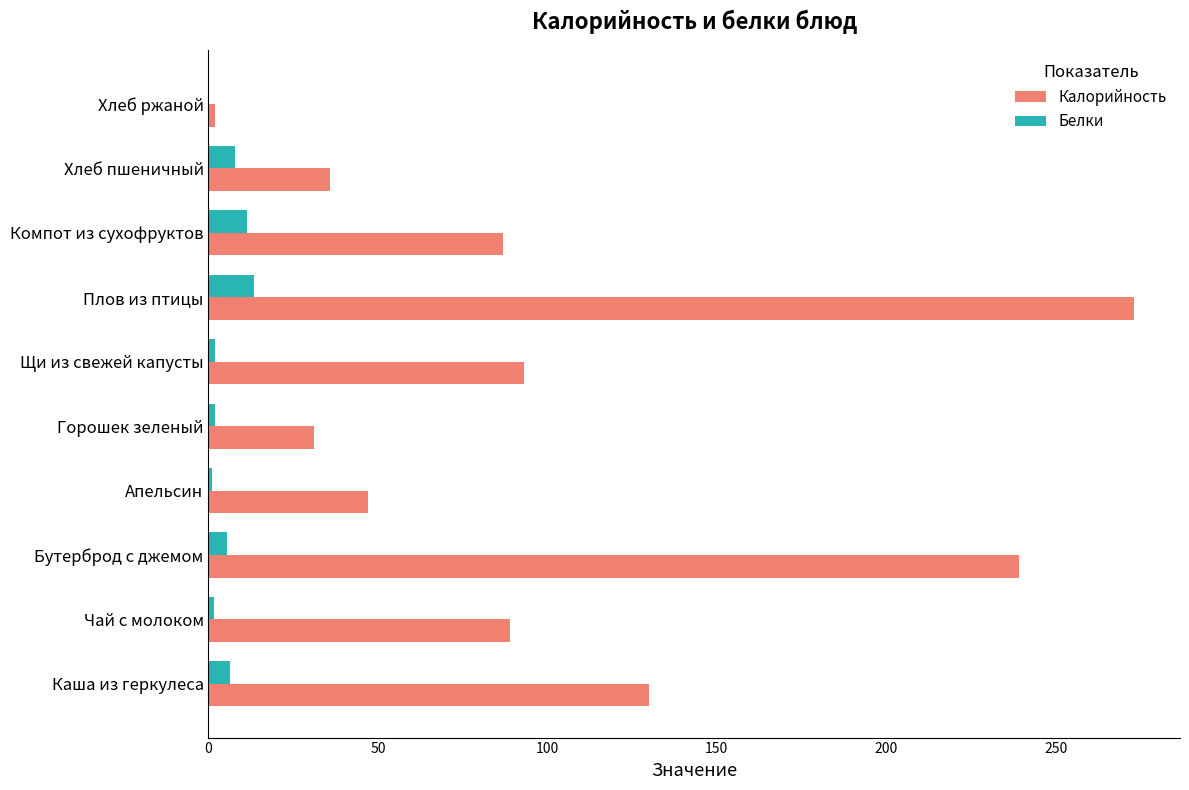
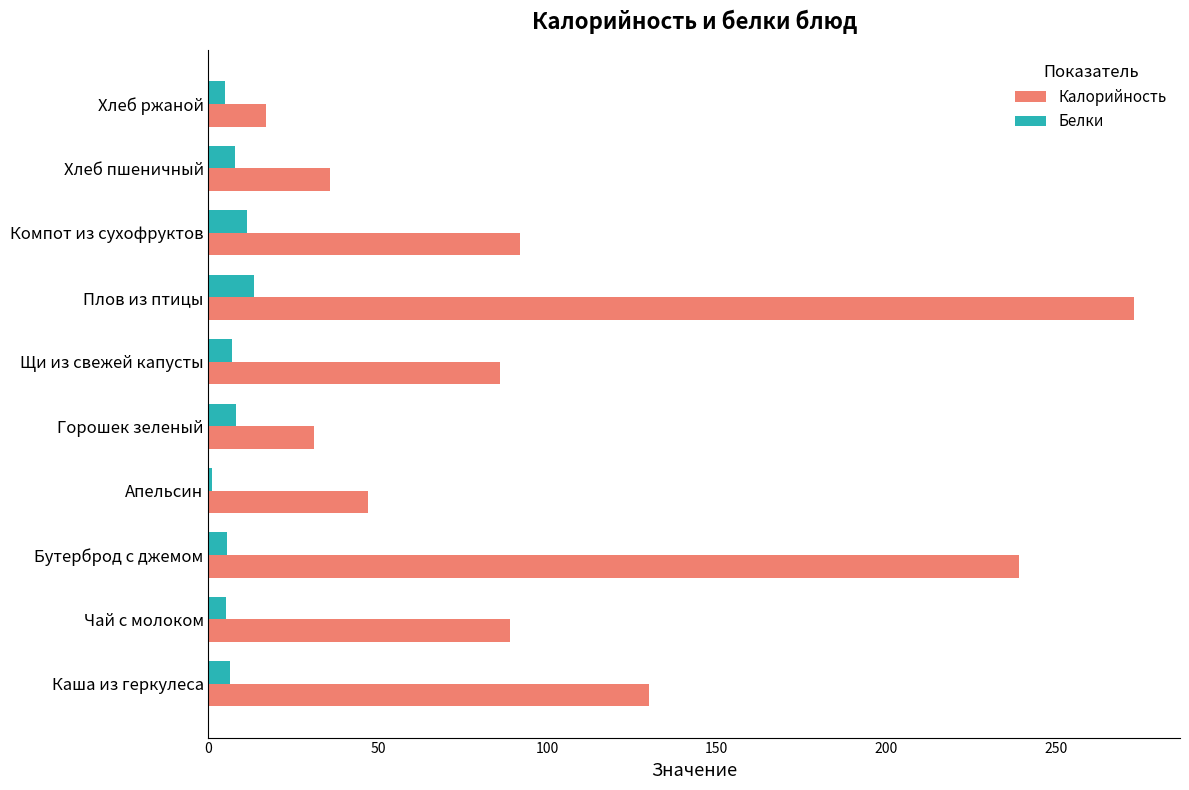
Белки, Хлеб ржаной: 0 -> 5
Калорийность, Хлеб ржаной: 2 -> 17
Калорийность, Компот из сухофруктов: 87 -> 92
Белки, Щи из свежей капусты: 2 -> 7
Калорийность, Щи из свежей капусты: 93 -> 86
Белки, Горошек зеленый: 2 -> 8
Белки, Чай с молоком: 2 -> 5
